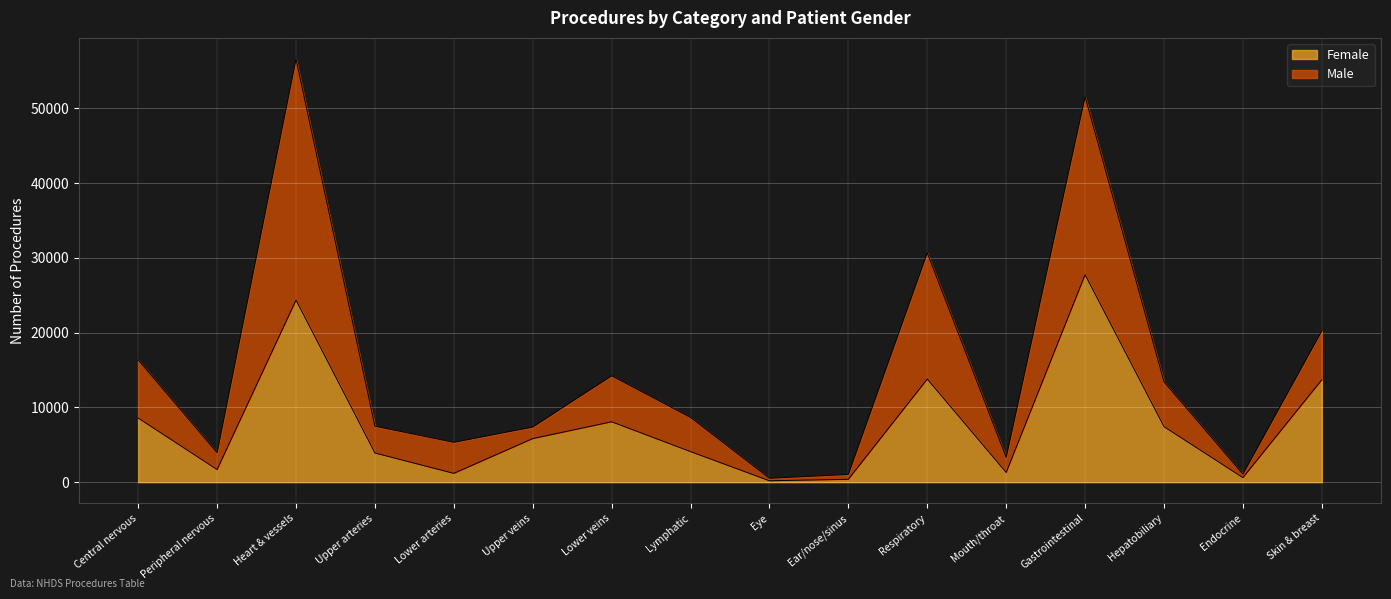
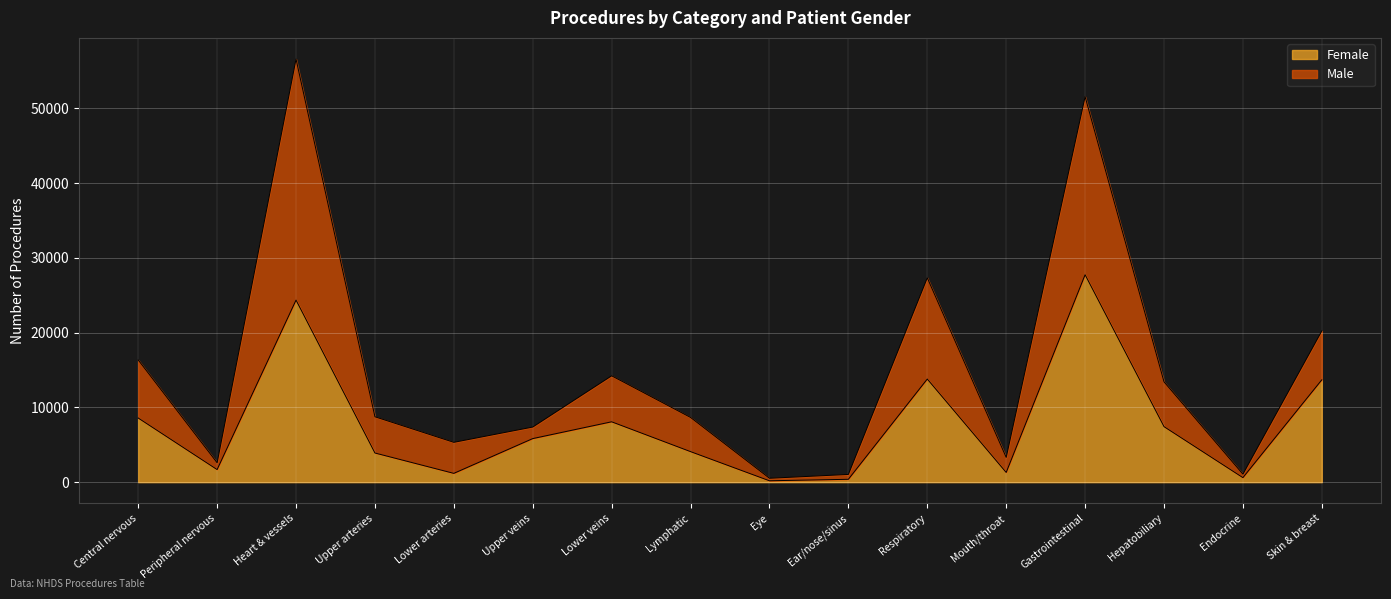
Male, Peripheral nervous: 2000 -> 1000
Male, Upper arteries: 4000 -> 5000
Male, Respiratory: 17000 -> 14000
